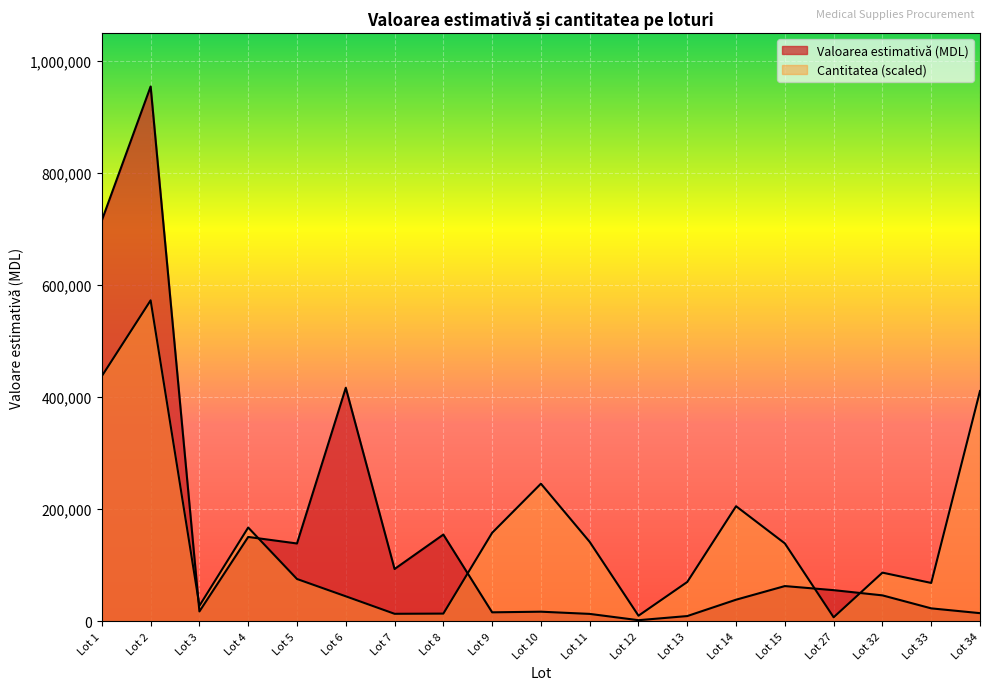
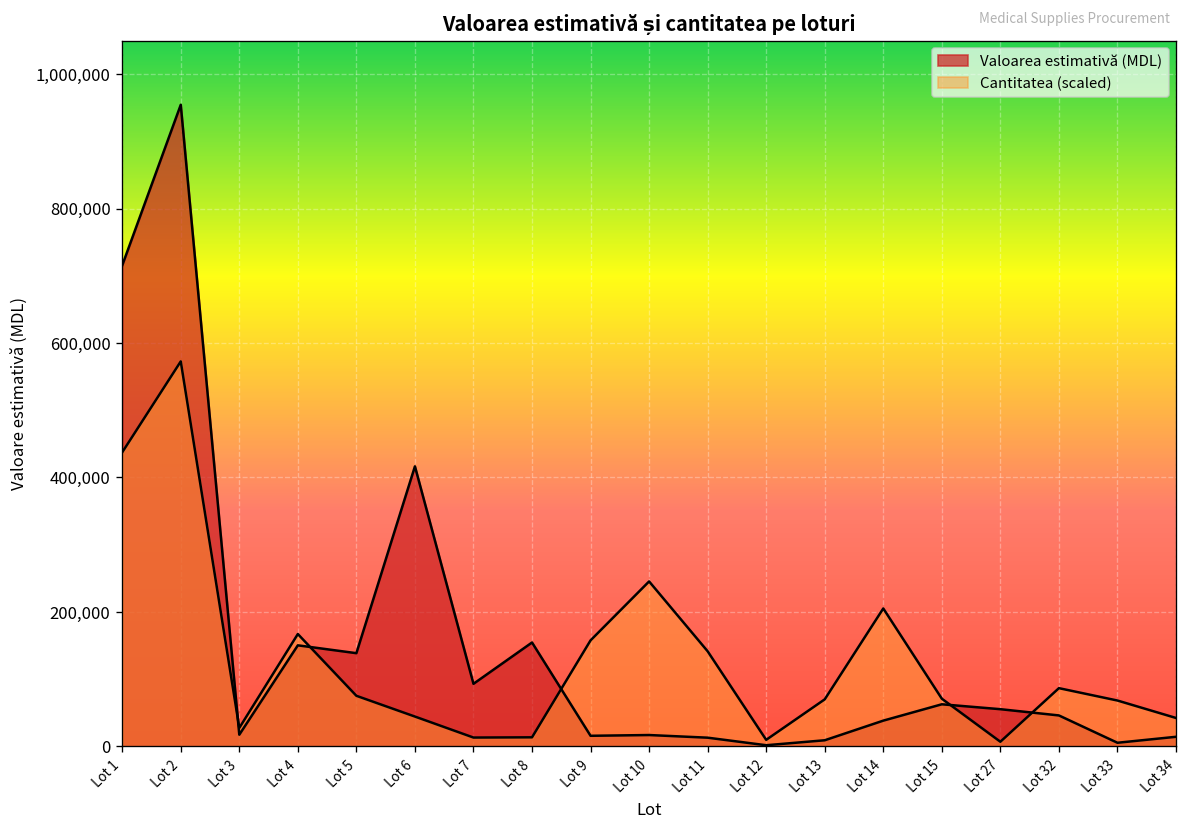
Cantitatea (scaled), Lot 15: 140,000 -> 70,000
Valoarea estimativă (MDL), Lot 33: 20,000 -> 10,000
Cantitatea (scaled), Lot 34: 410,000 -> 40,000
